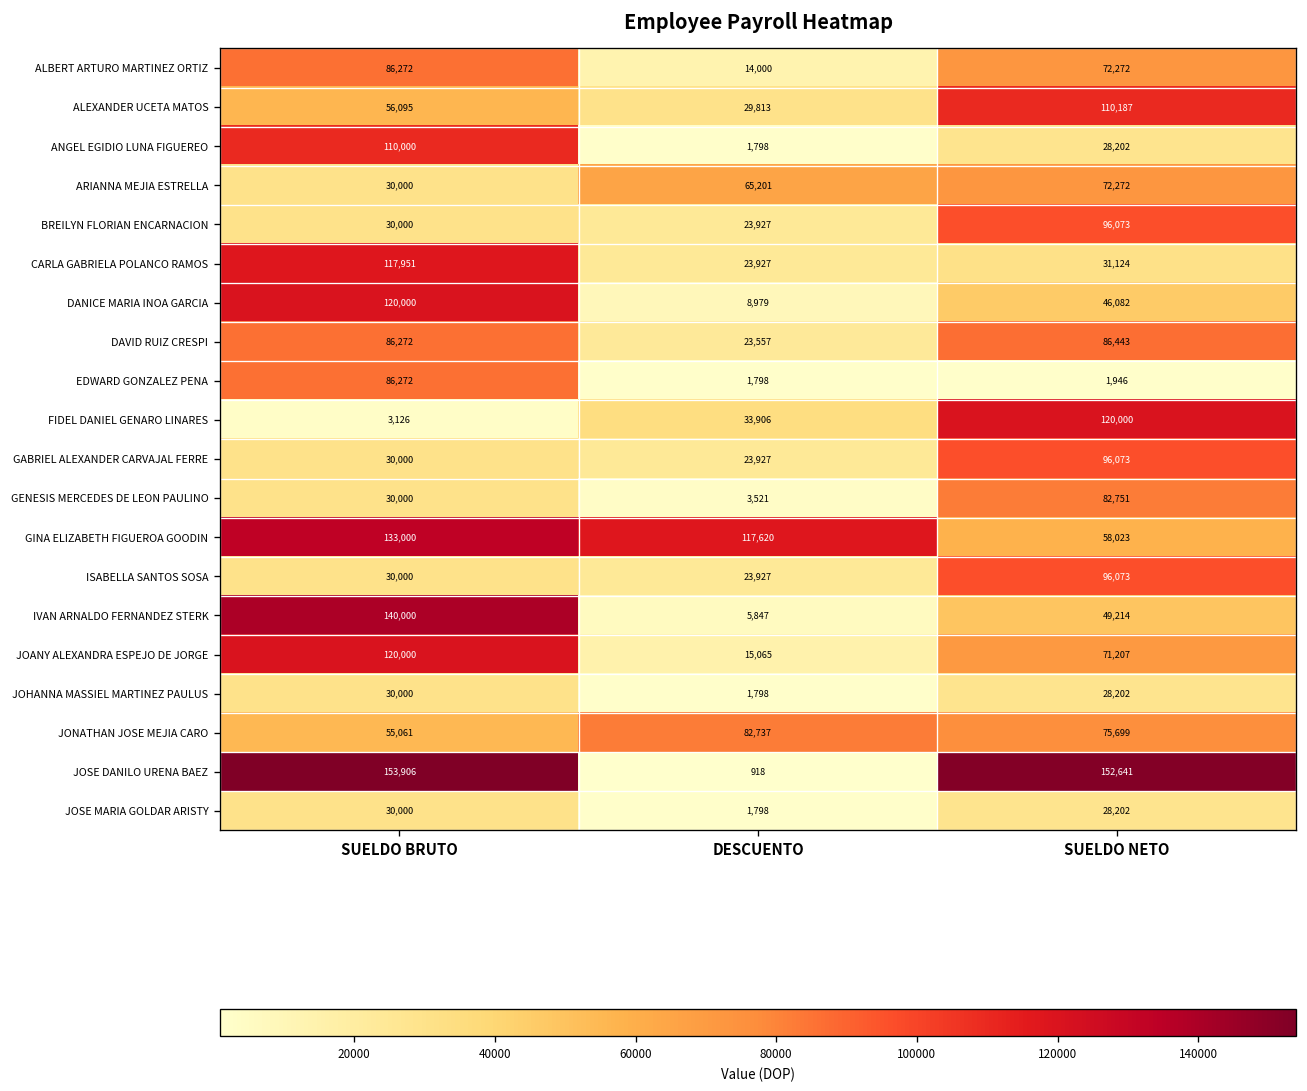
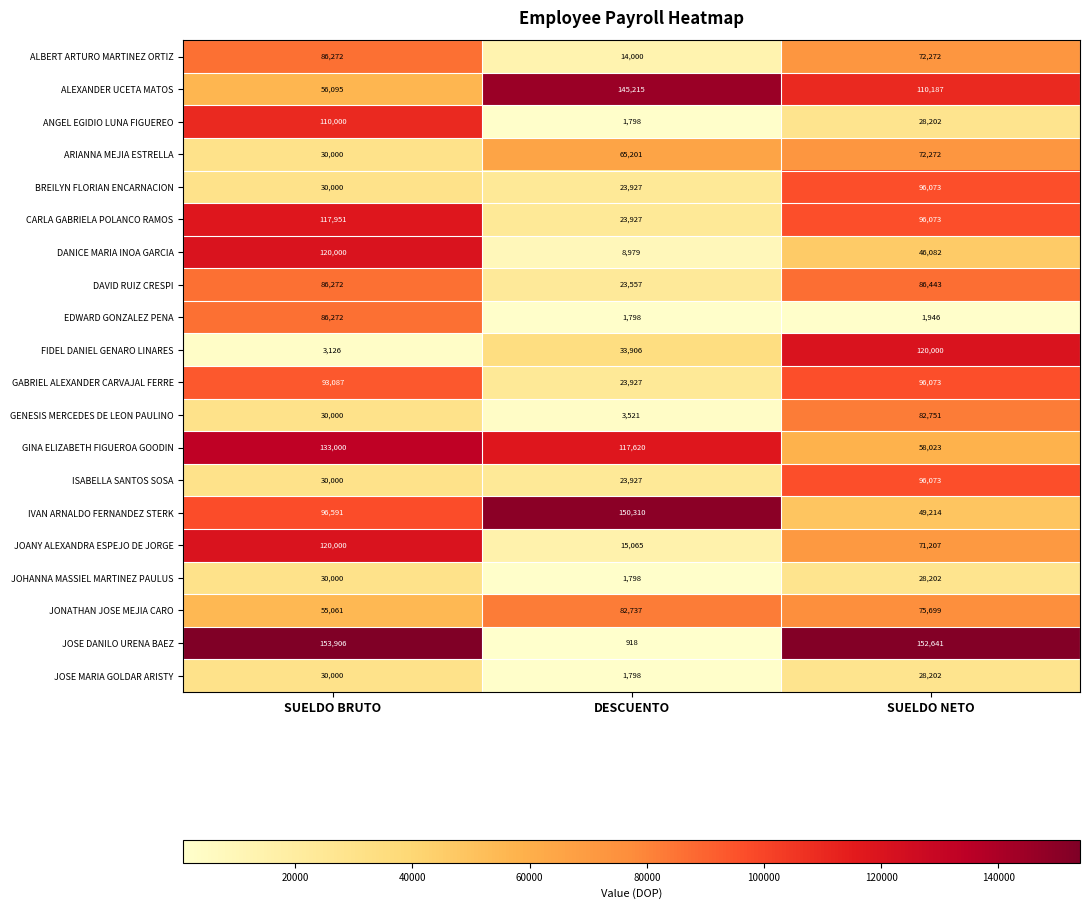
ALEXANDER UCETA MATOS, DESCUENTO: 29,813 -> 145,215
CARLA GABRIELA POLANCO RAMOS, SUELDO NETO: 31,124 -> 96,073
GABRIEL ALEXANDER CARVAJAL FERRE, SUELDO BRUTO: 30,000 -> 93,087
IVAN ARNALDO FERNANDEZ STERK, SUELDO BRUTO: 140,000 -> 96,591
IVAN ARNALDO FERNANDEZ STERK, DESCUENTO: 5,847 -> 150,310
